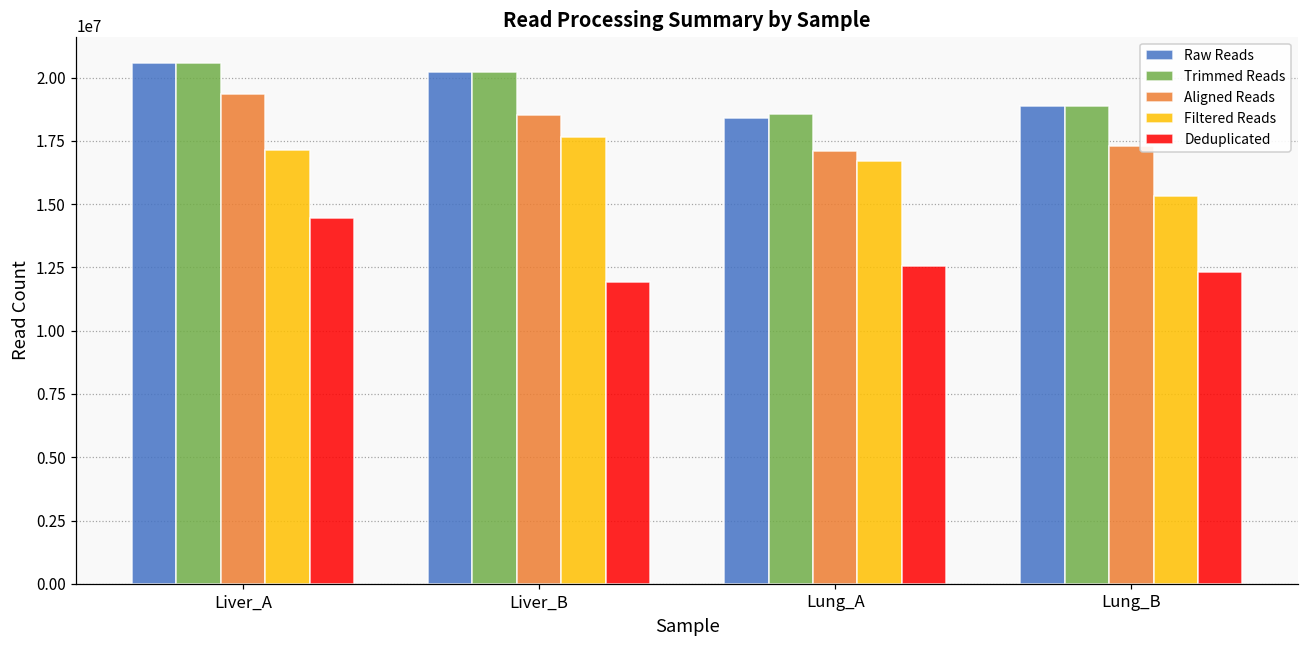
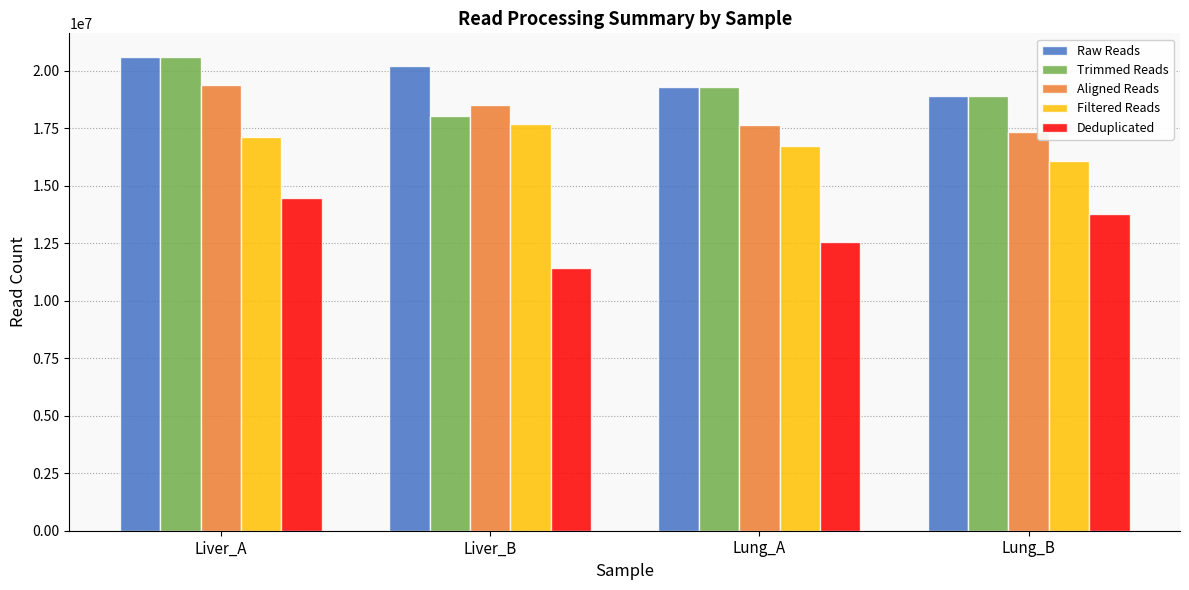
Trimmed Reads, Liver_B: 20200000 -> 18000000
Deduplicated, Liver_B: 11900000 -> 11400000
Raw Reads, Lung_A: 18400000 -> 19300000
Trimmed Reads, Lung_A: 18600000 -> 19300000
Aligned Reads, Lung_A: 17100000 -> 17600000
Filtered Reads, Lung_B: 15300000 -> 16100000
Deduplicated, Lung_B: 12300000 -> 13700000
